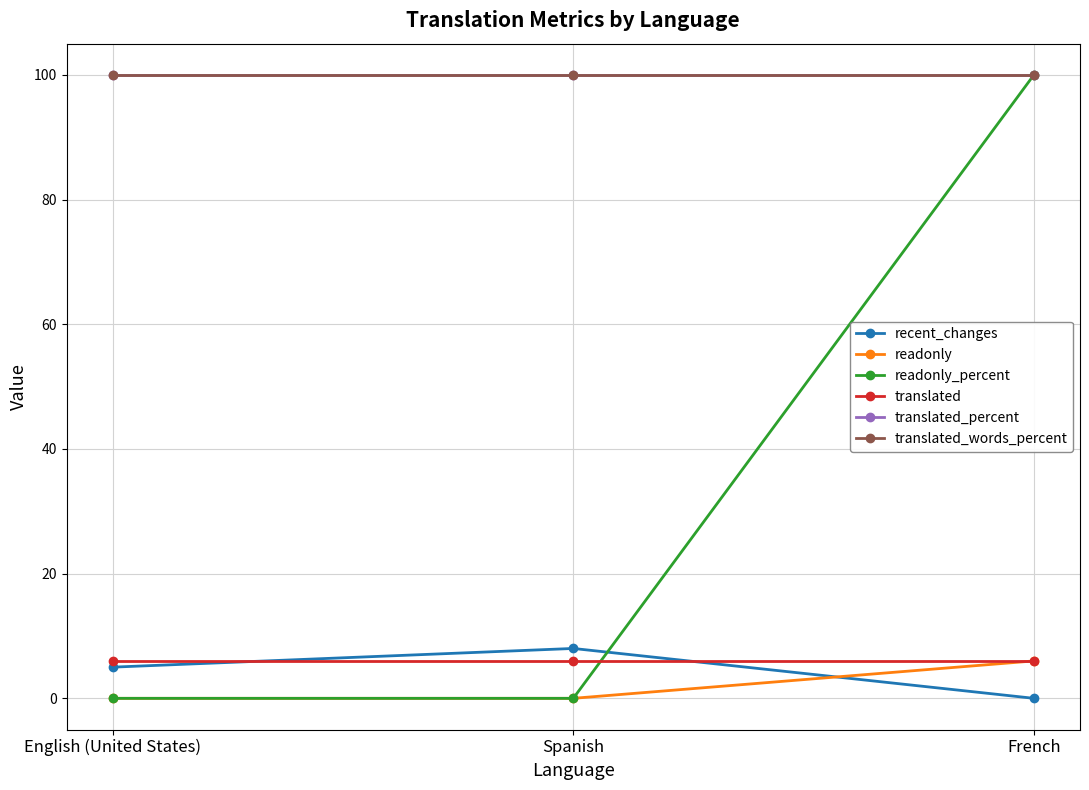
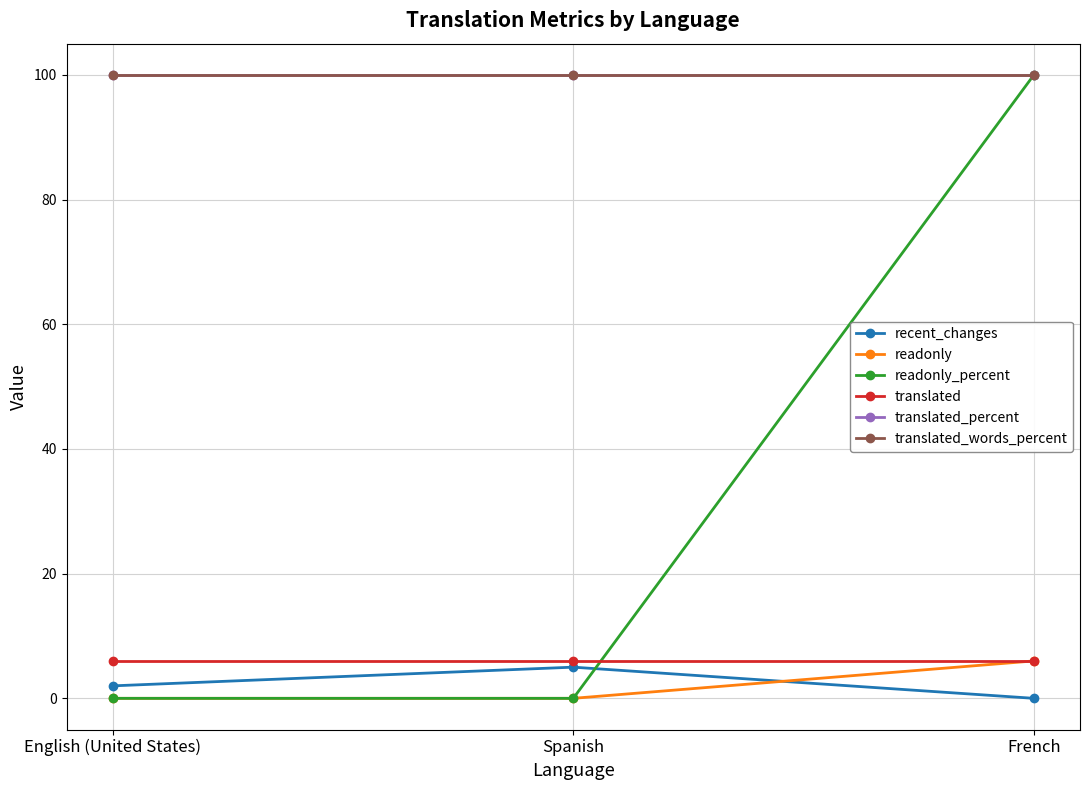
recent_changes, English (United States): 5 -> 2
recent_changes, Spanish: 8 -> 5
